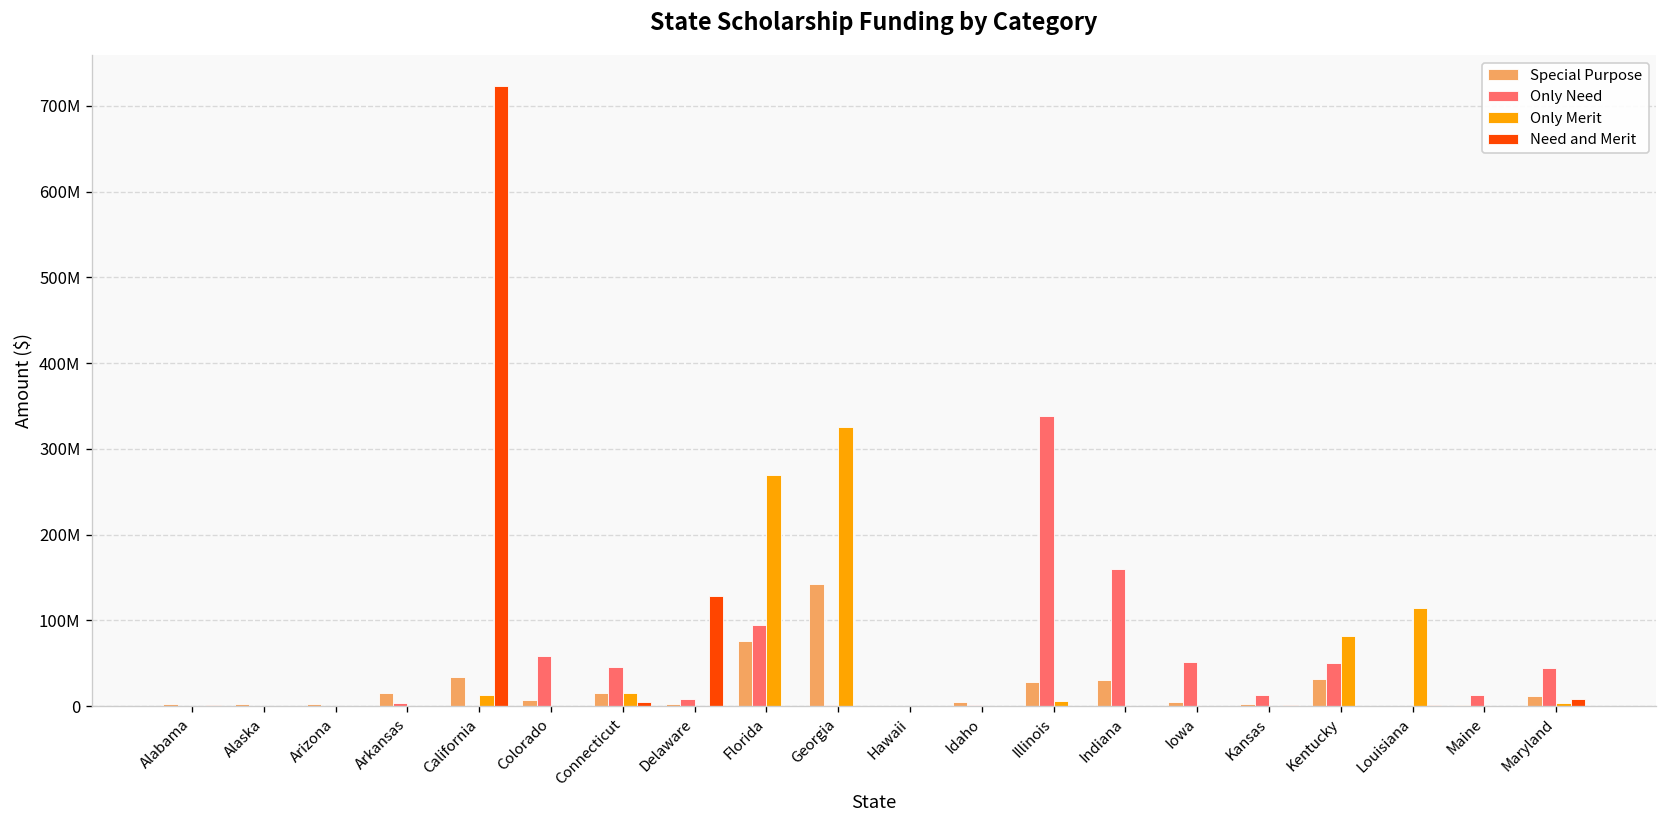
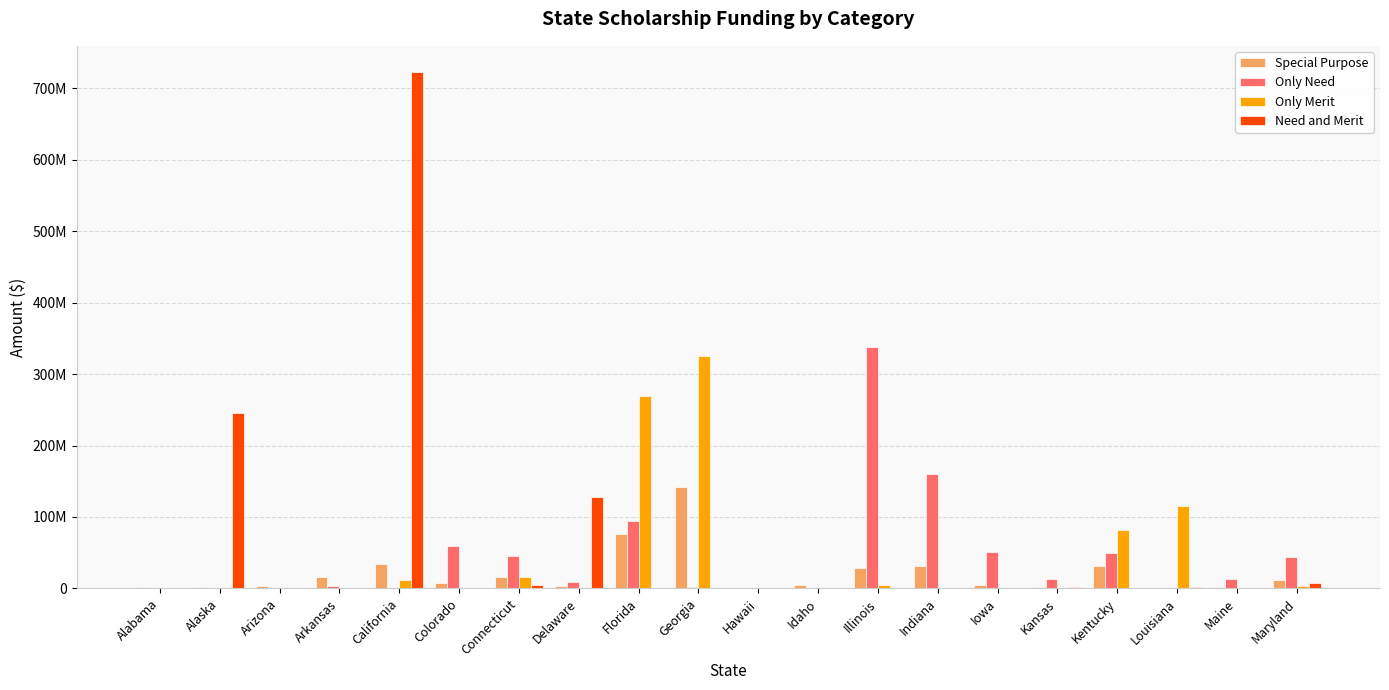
Need and Merit, Alaska: 0 -> 250000000
